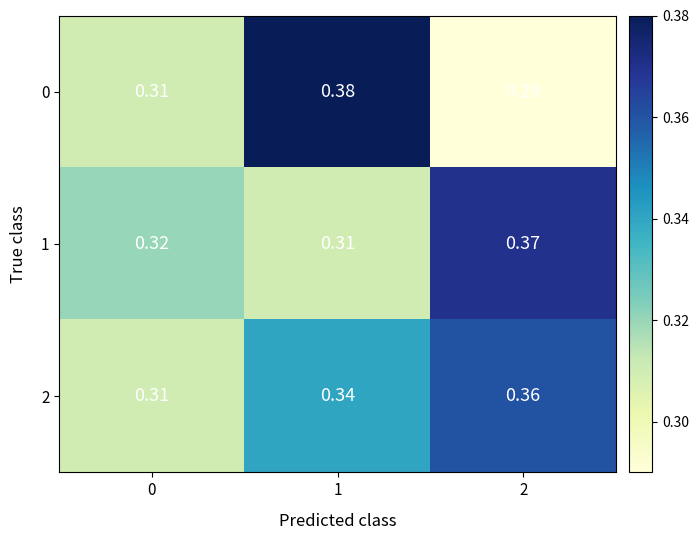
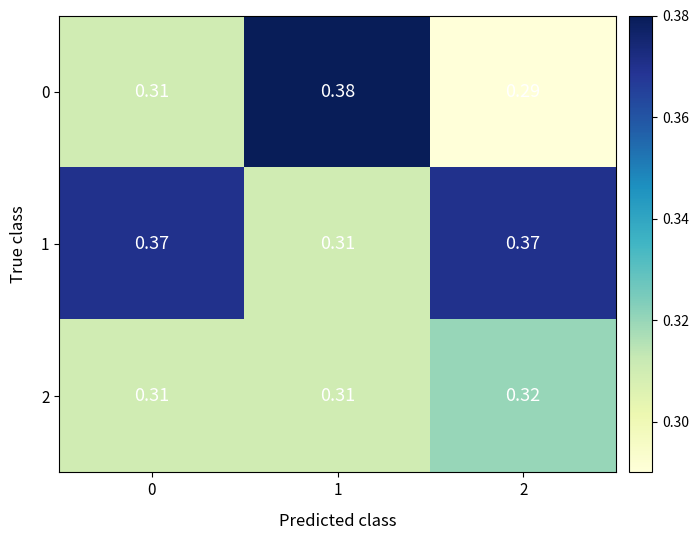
1, 0: 0.32 -> 0.37
2, 1: 0.34 -> 0.31
2, 2: 0.36 -> 0.32
